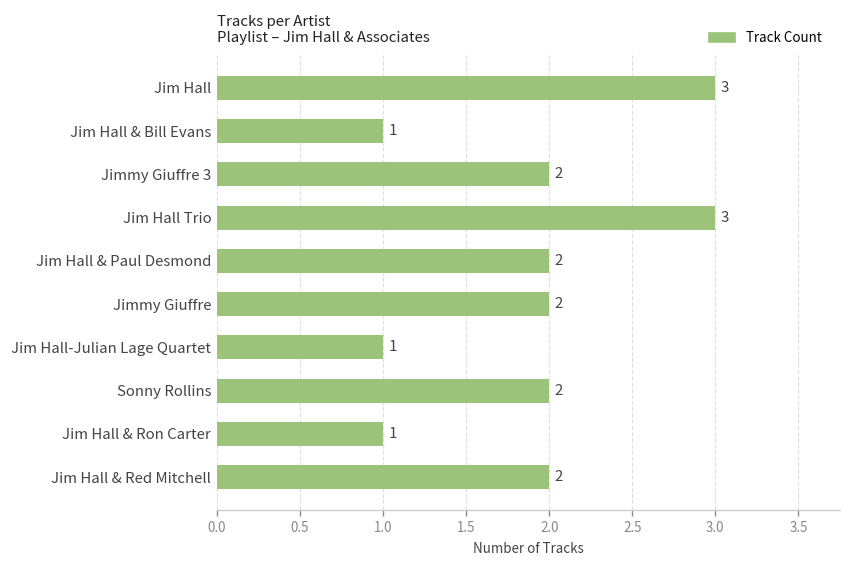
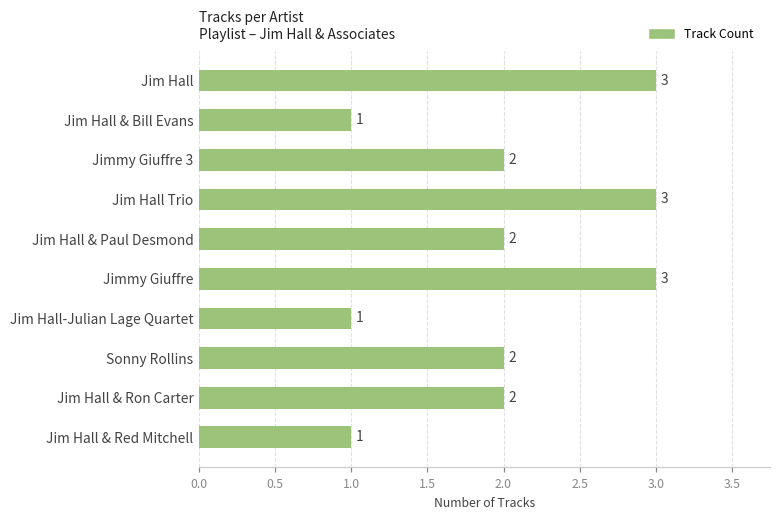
Jimmy Giuffre: 2 -> 3
Jim Hall & Ron Carter: 1 -> 2
Jim Hall & Red Mitchell: 2 -> 1
